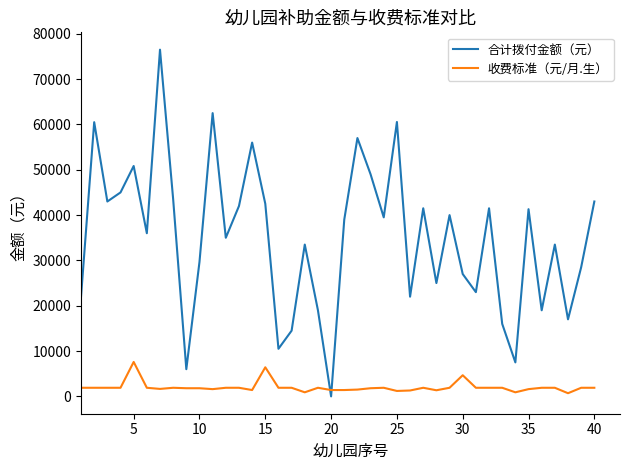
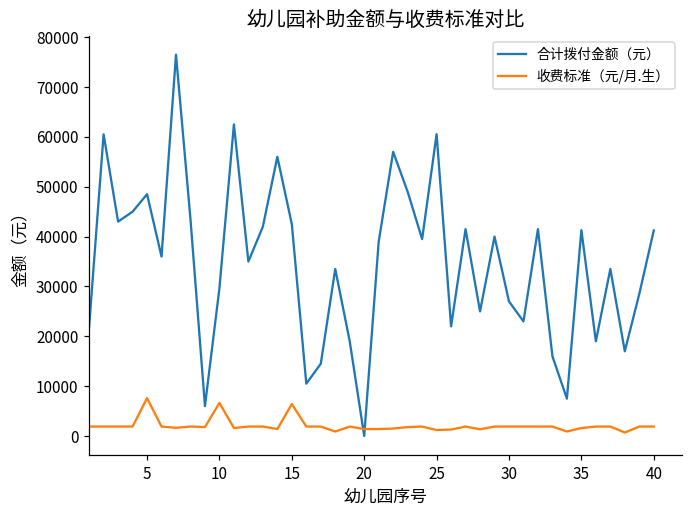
合计拨付金额（元）, 5: 51000 -> 49000
收费标准（元/月.生）, 10: 2000 -> 7000
收费标准（元/月.生）, 30: 5000 -> 2000
合计拨付金额（元）, 40: 43000 -> 41000
